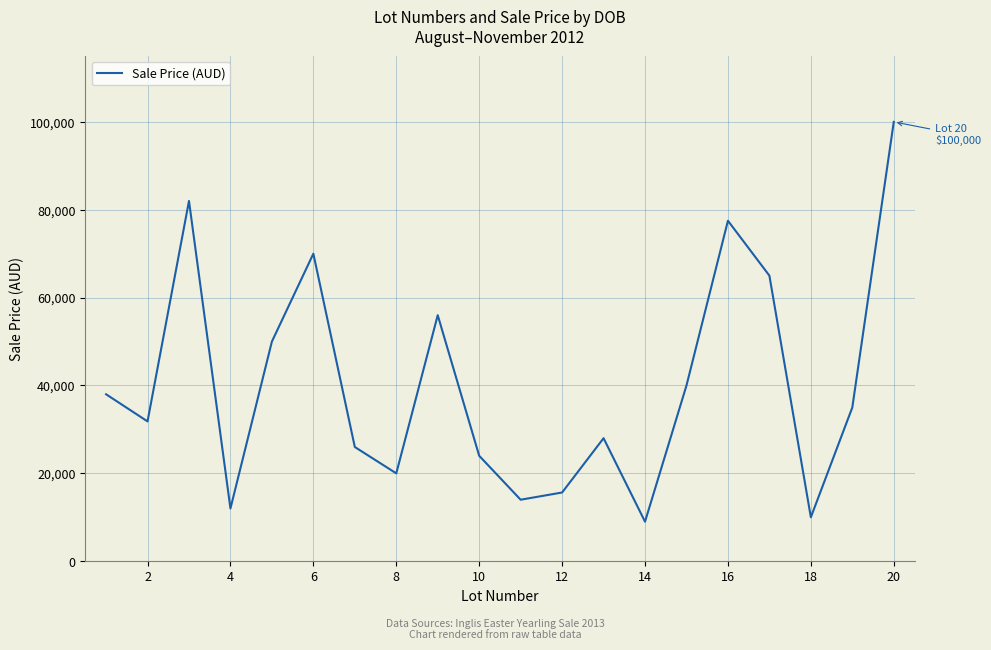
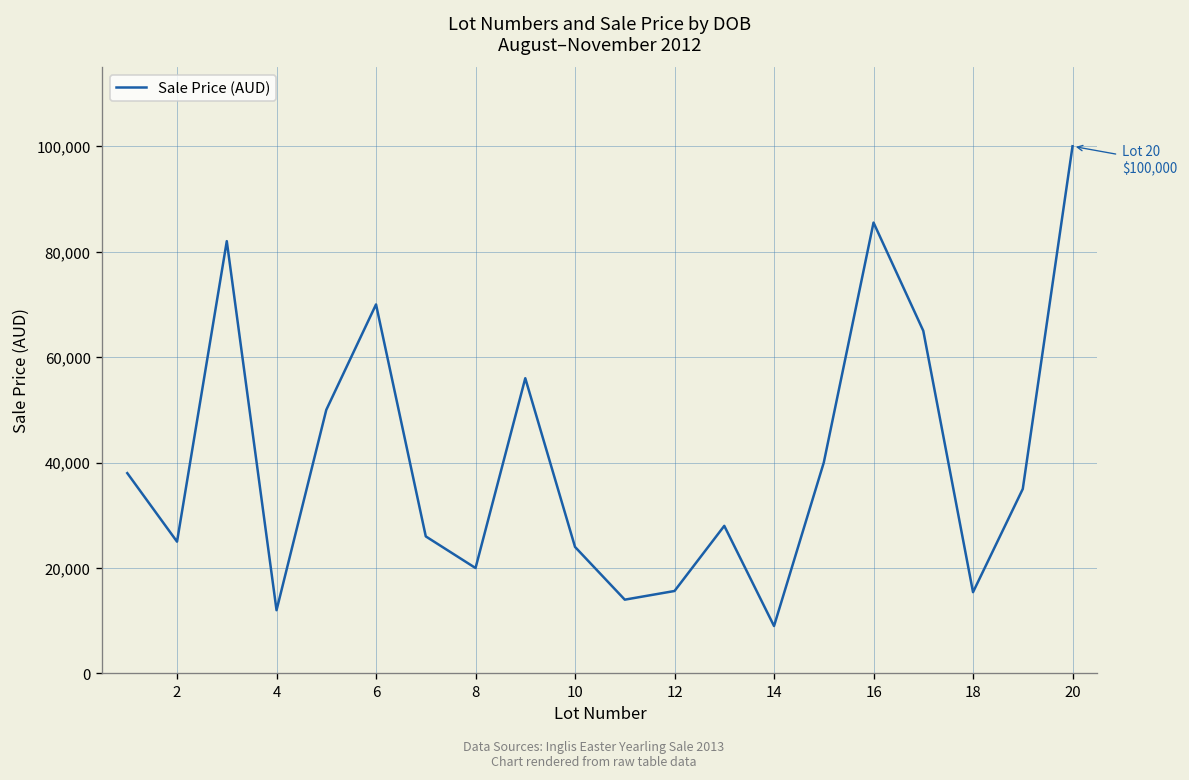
2: 32,000 -> 25,000
16: 78,000 -> 86,000
18: 10,000 -> 15,000
